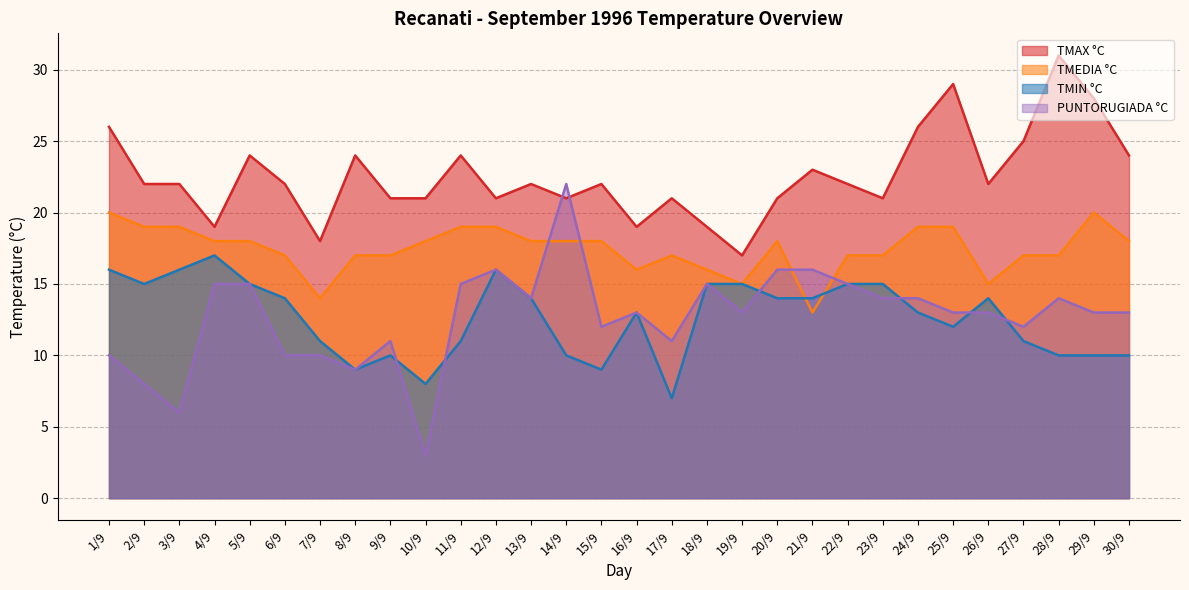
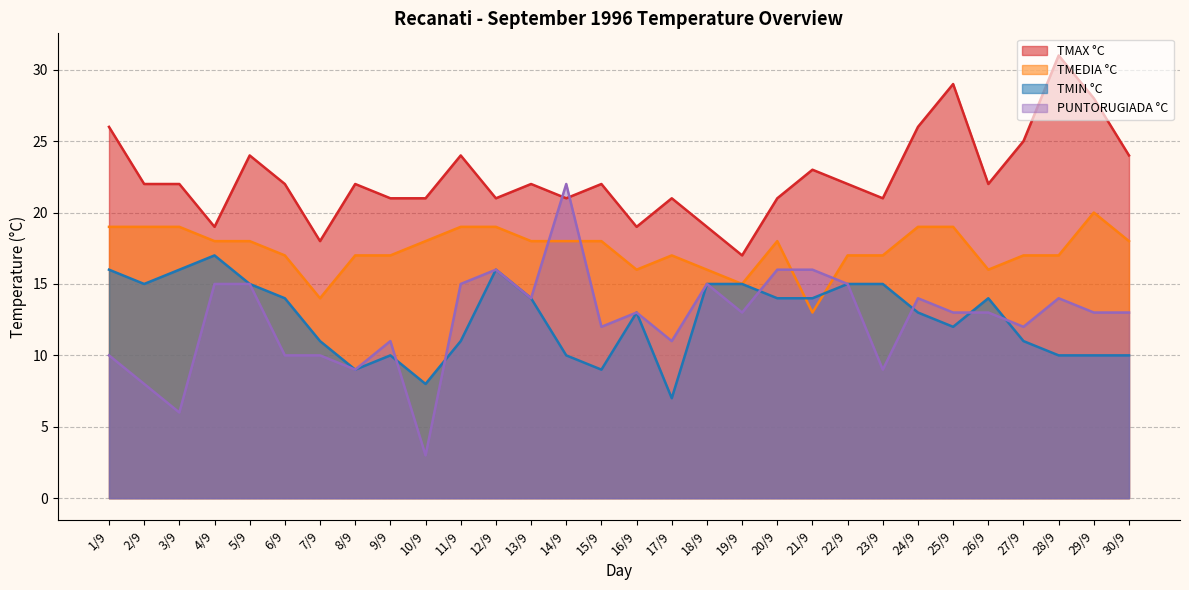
TMEDIA °C, 1/9: 20 -> 19
TMAX °C, 8/9: 24 -> 22
PUNTORUGIADA °C, 23/9: 14 -> 9
TMEDIA °C, 26/9: 15 -> 16
